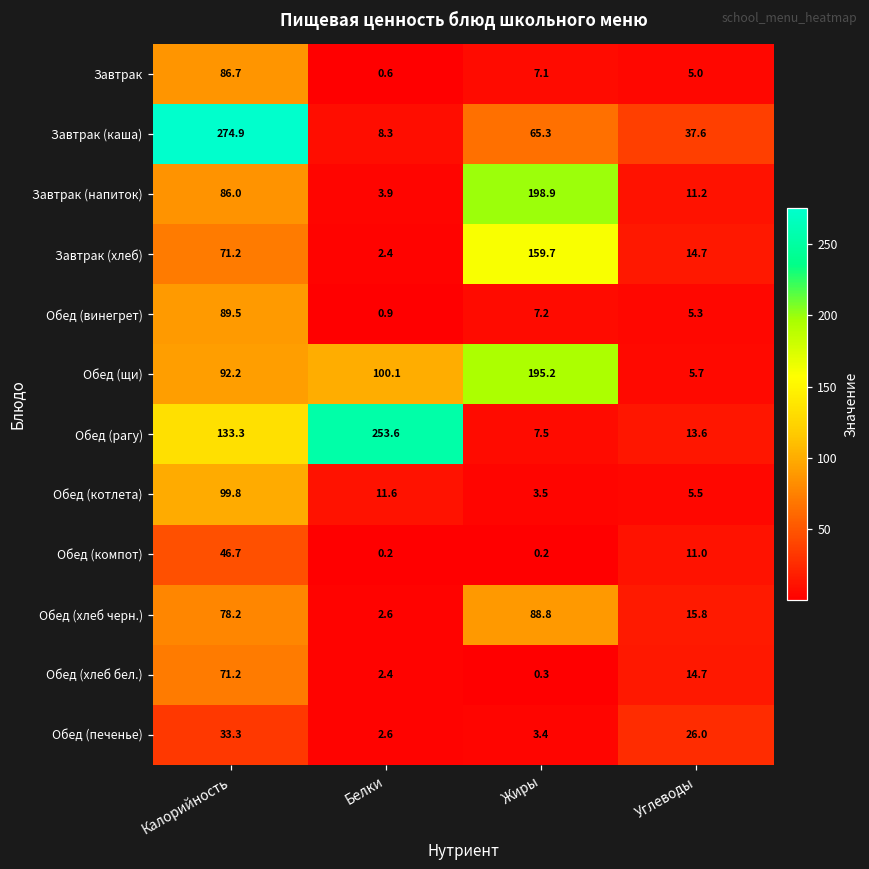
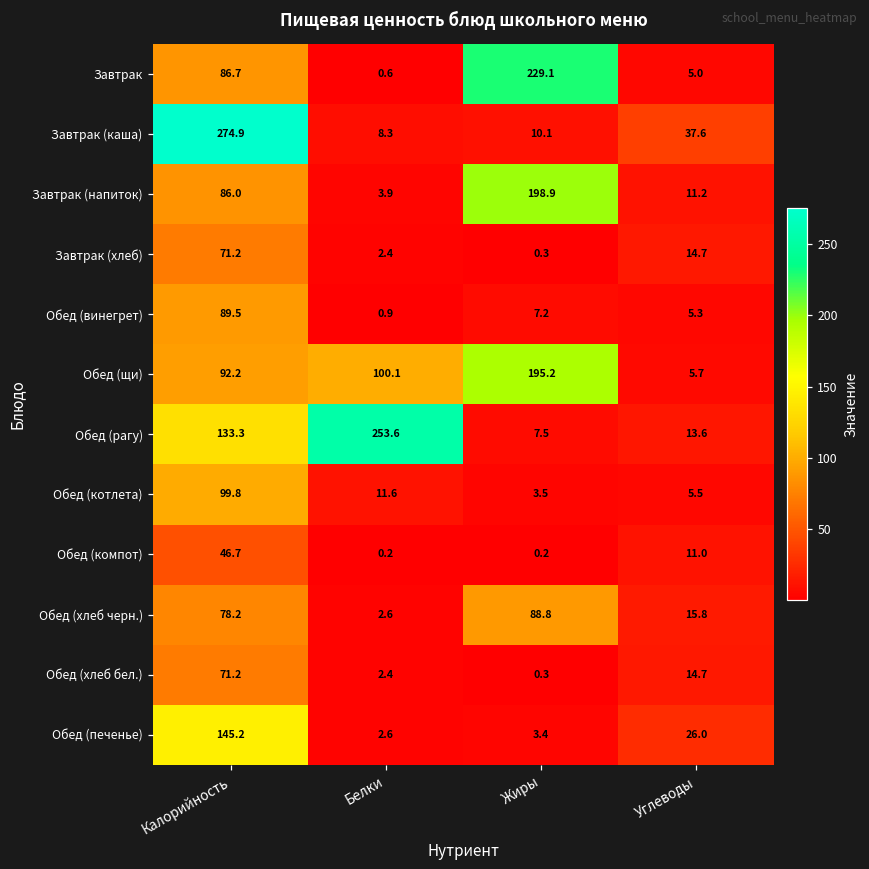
Завтрак, Жиры: 7.1 -> 229.1
Завтрак (каша), Жиры: 65.3 -> 10.1
Завтрак (хлеб), Жиры: 159.7 -> 0.3
Обед (печенье), Калорийность: 33.3 -> 145.2
